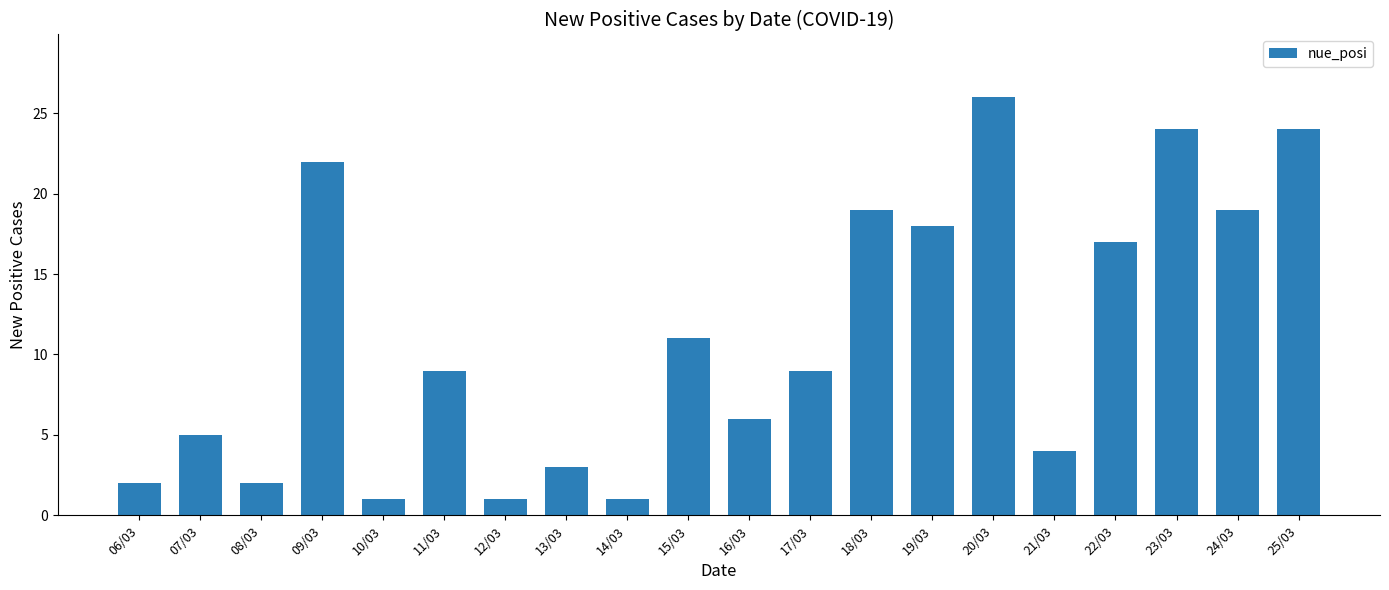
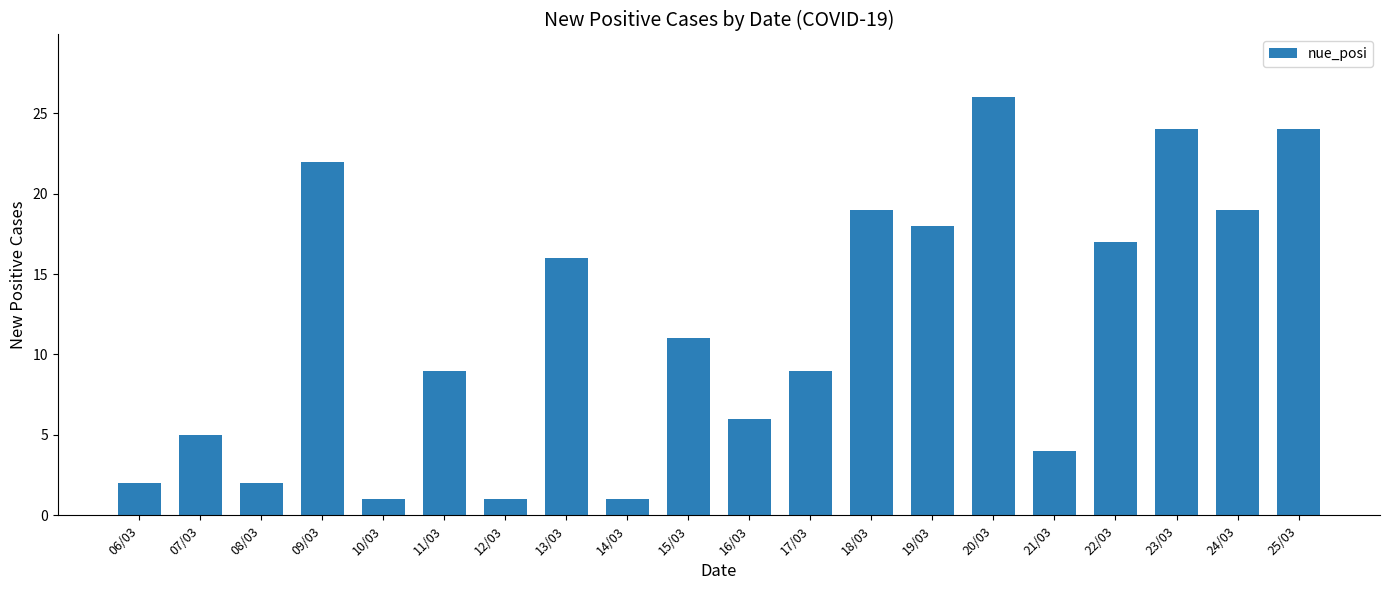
13/03: 3 -> 16
